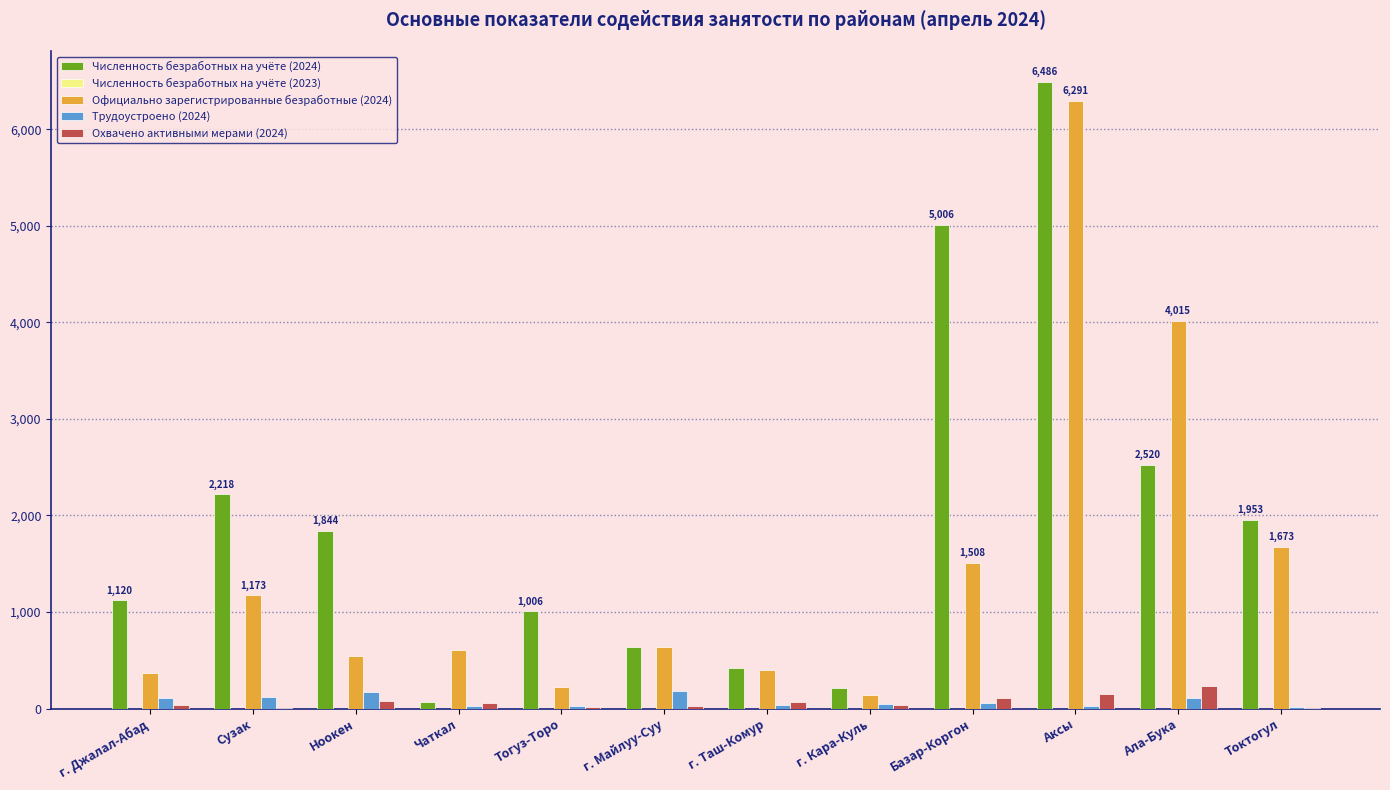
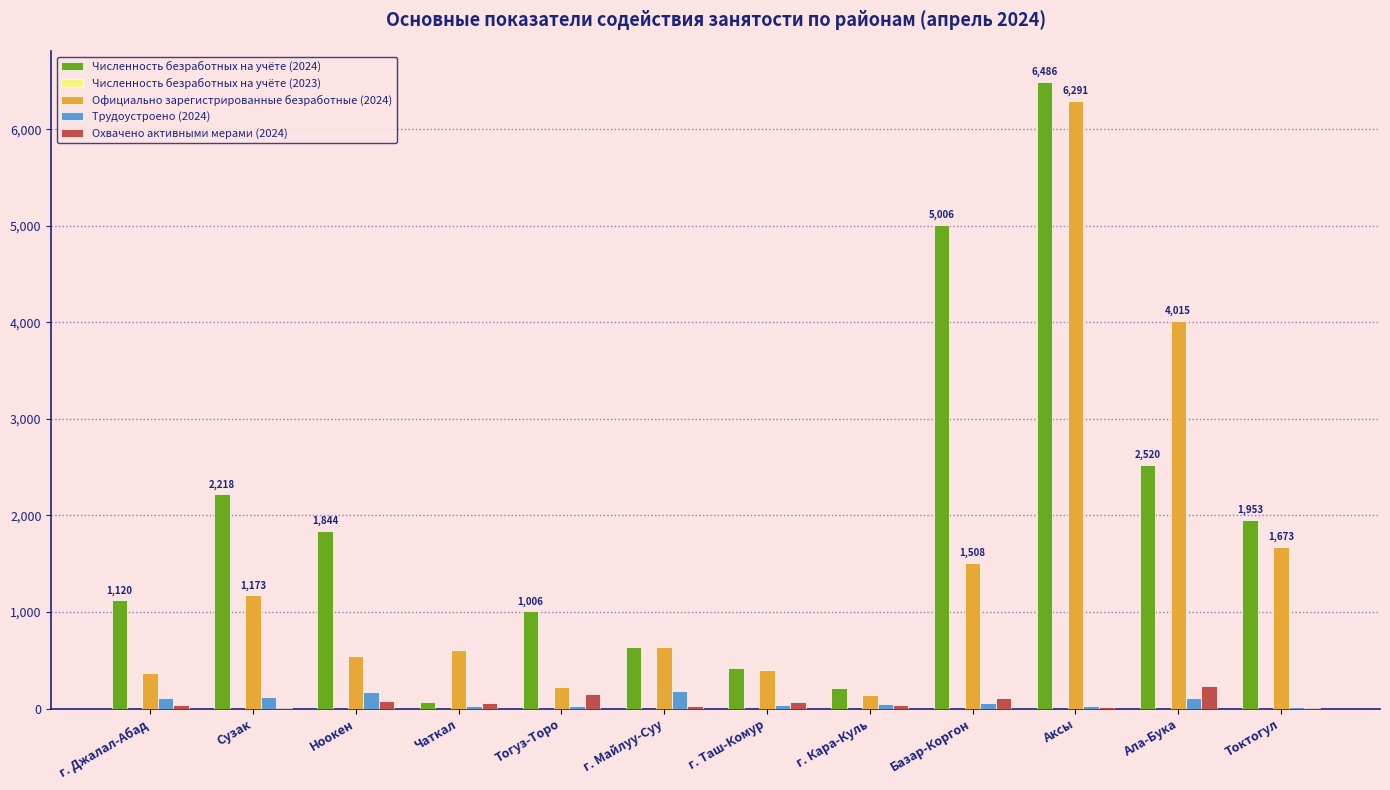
Охвачено активными мерами (2024), Тогуз-Торо: 0 -> 100
Охвачено активными мерами (2024), Аксы: 100 -> 0
